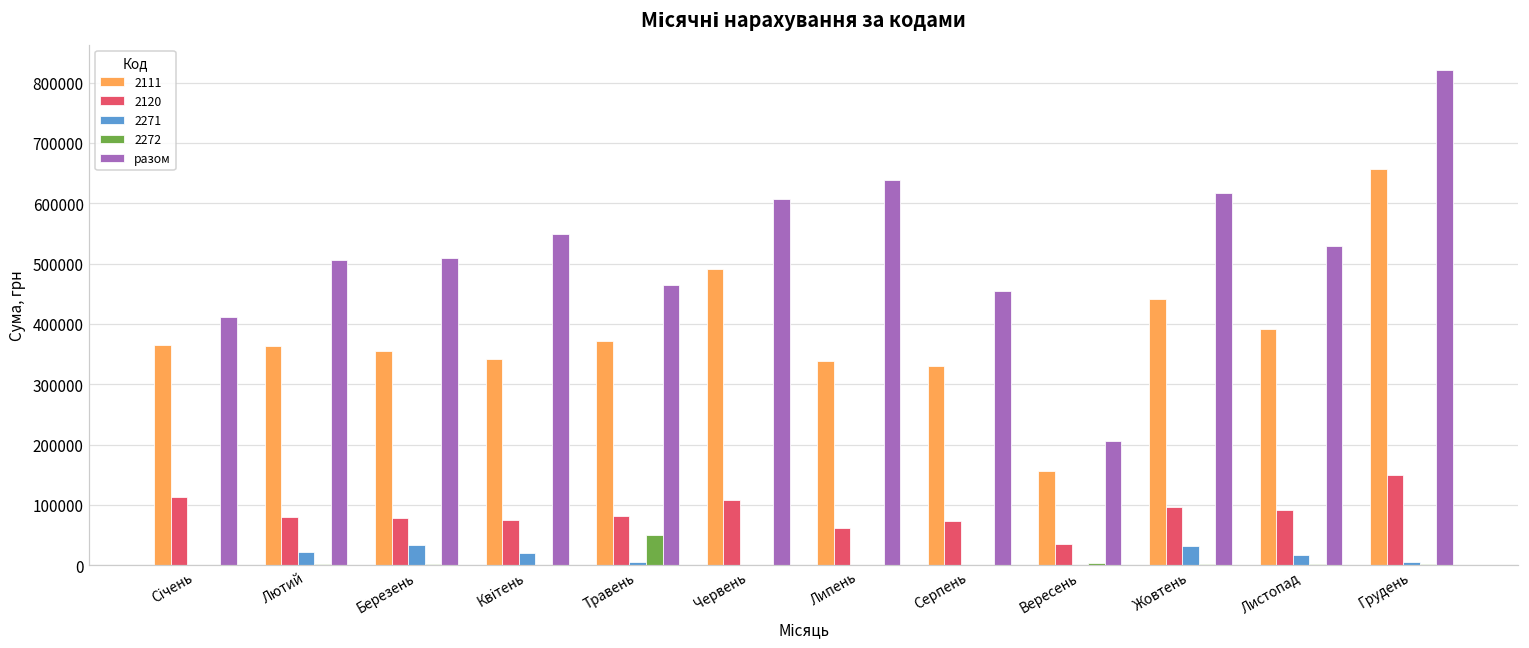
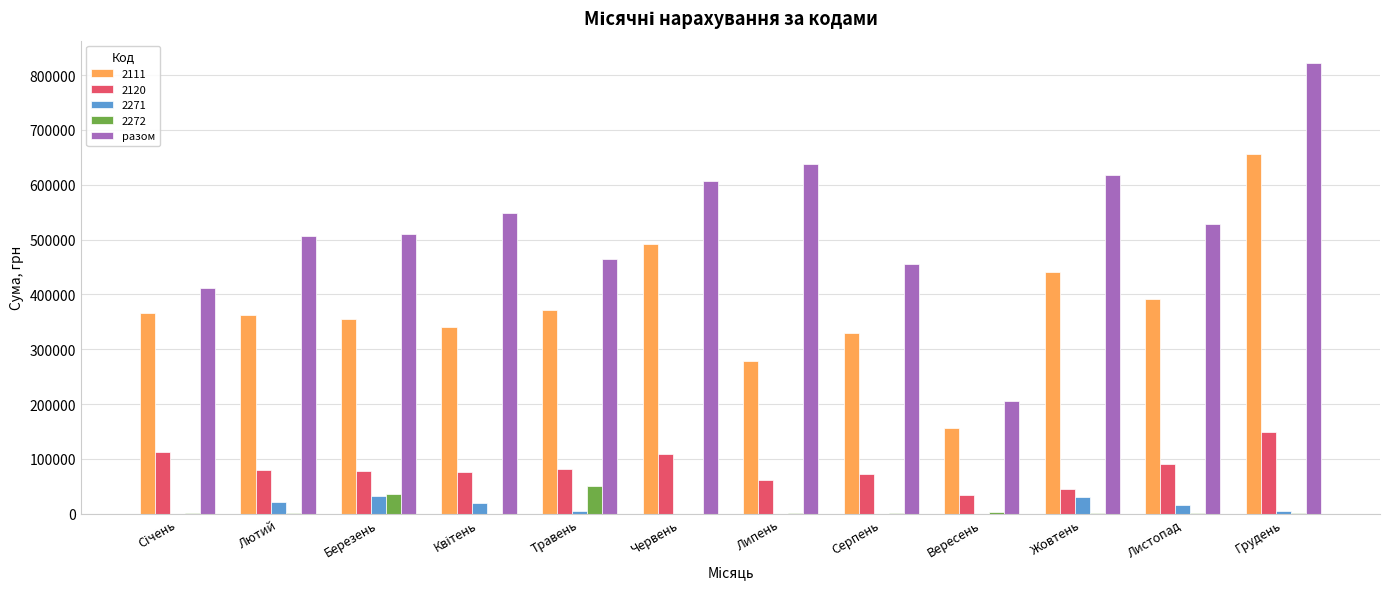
2272, Березень: 0 -> 40000
2111, Липень: 340000 -> 280000
2120, Жовтень: 100000 -> 50000
